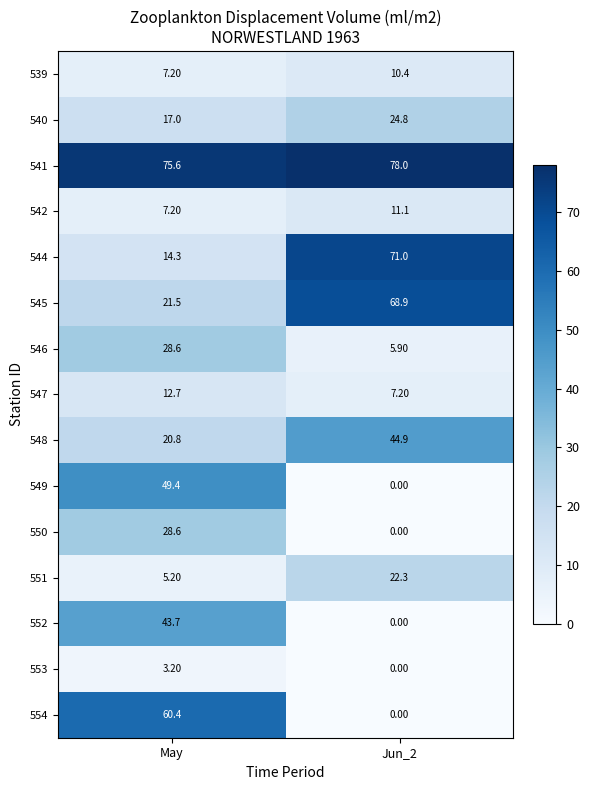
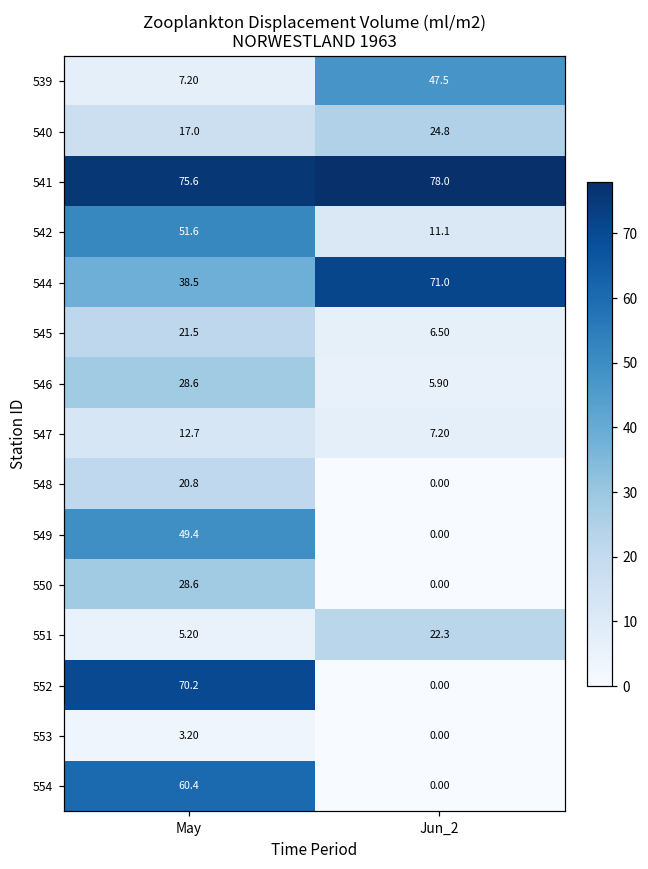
539, Jun_2: 10.4 -> 47.5
542, May: 7.20 -> 51.6
544, May: 14.3 -> 38.5
545, Jun_2: 68.9 -> 6.50
548, Jun_2: 44.9 -> 0.00
552, May: 43.7 -> 70.2
